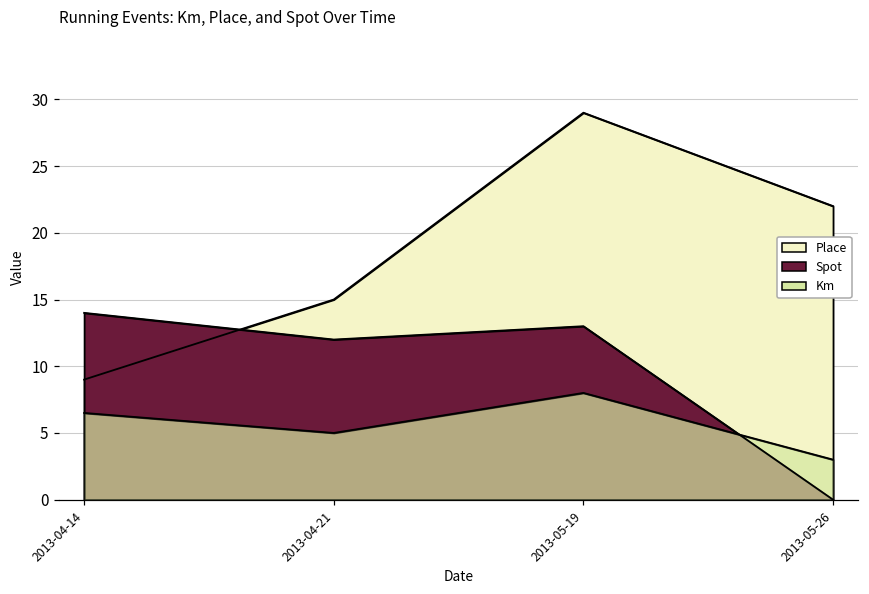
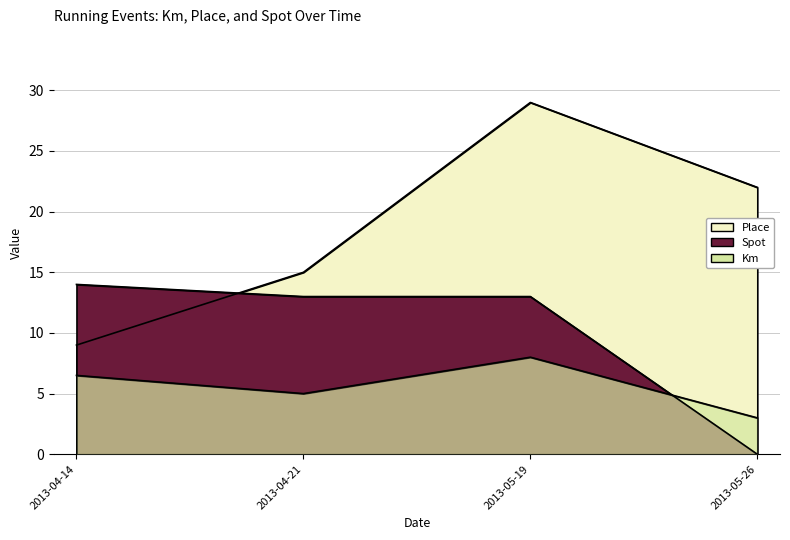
Spot, 2013-04-21: 12 -> 13
